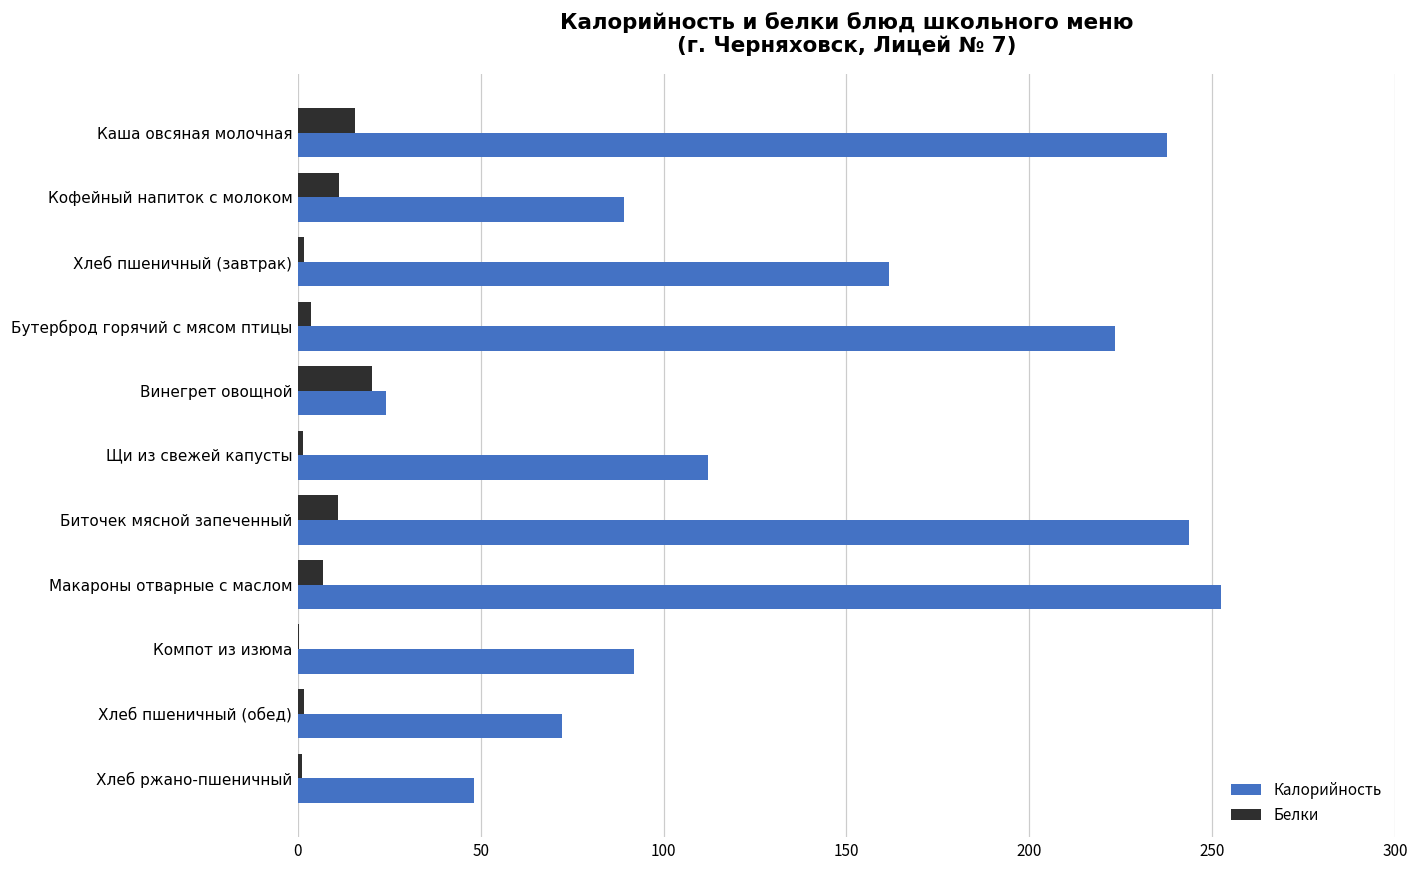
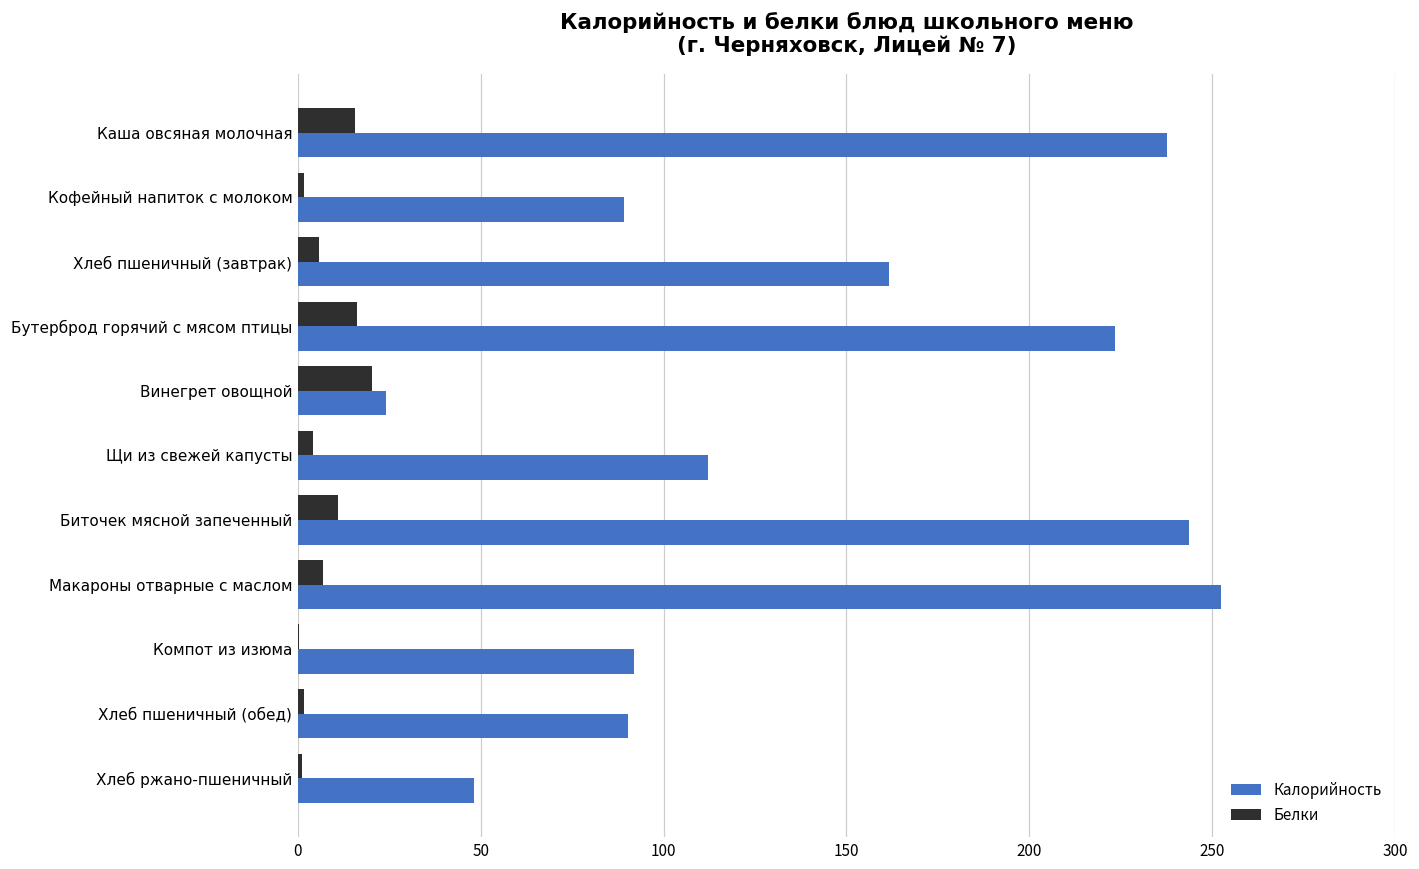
Белки, Кофейный напиток с молоком: 11 -> 2
Белки, Хлеб пшеничный (завтрак): 2 -> 6
Белки, Бутерброд горячий с мясом птицы: 4 -> 16
Белки, Щи из свежей капусты: 2 -> 4
Калорийность, Хлеб пшеничный (обед): 72 -> 90
